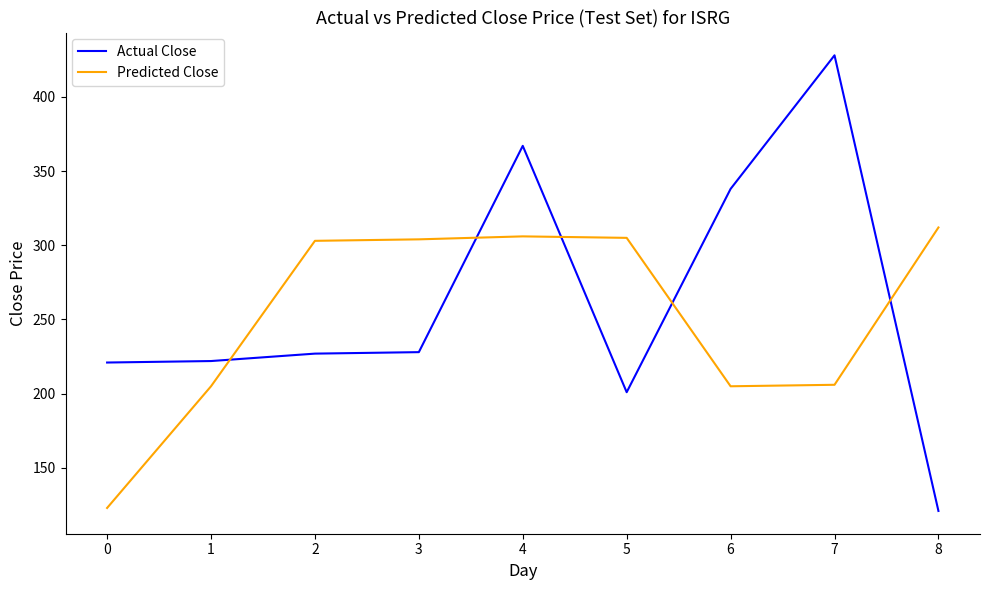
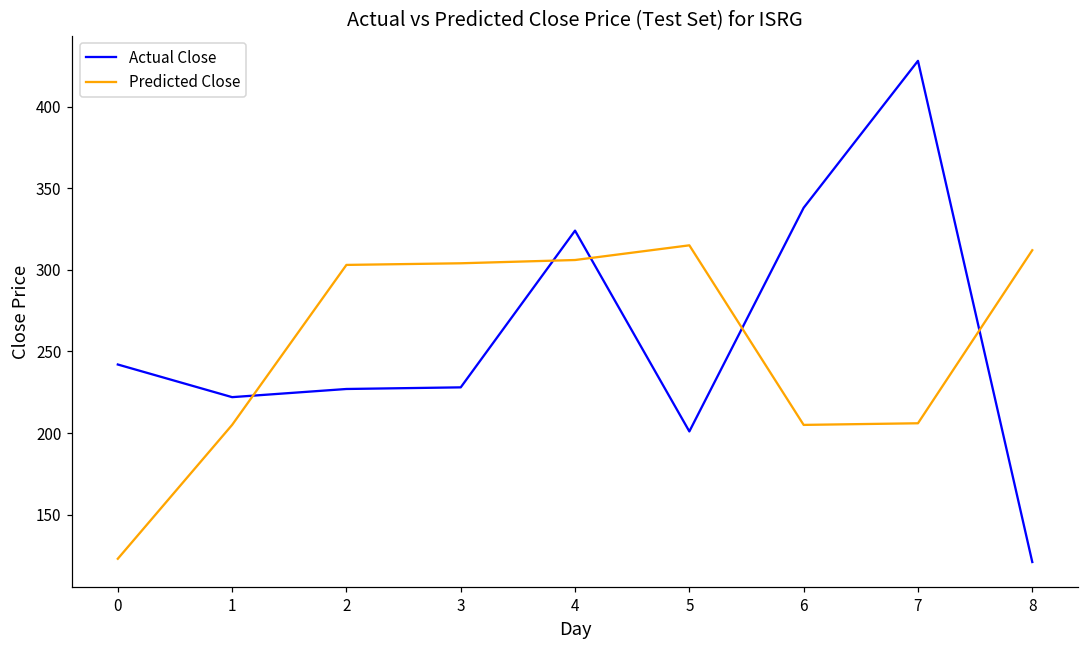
Actual Close, 0: 221 -> 242
Actual Close, 4: 367 -> 324
Predicted Close, 5: 305 -> 315
